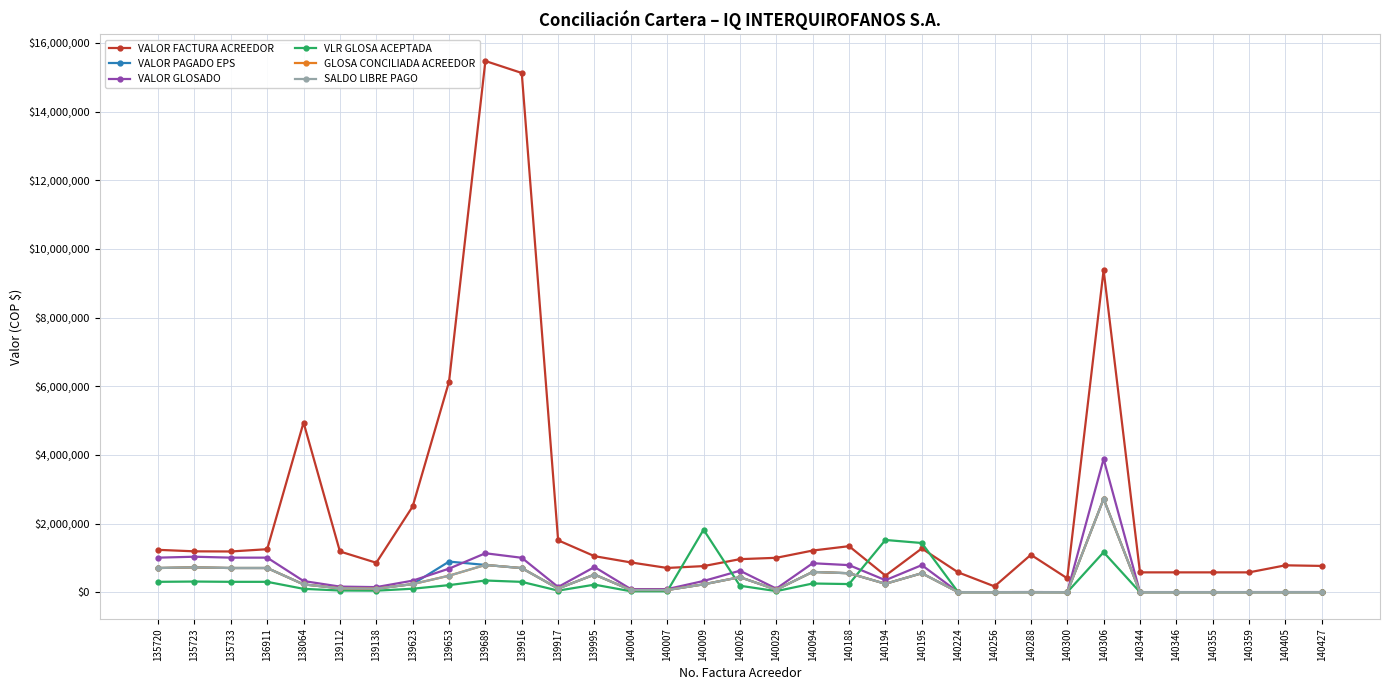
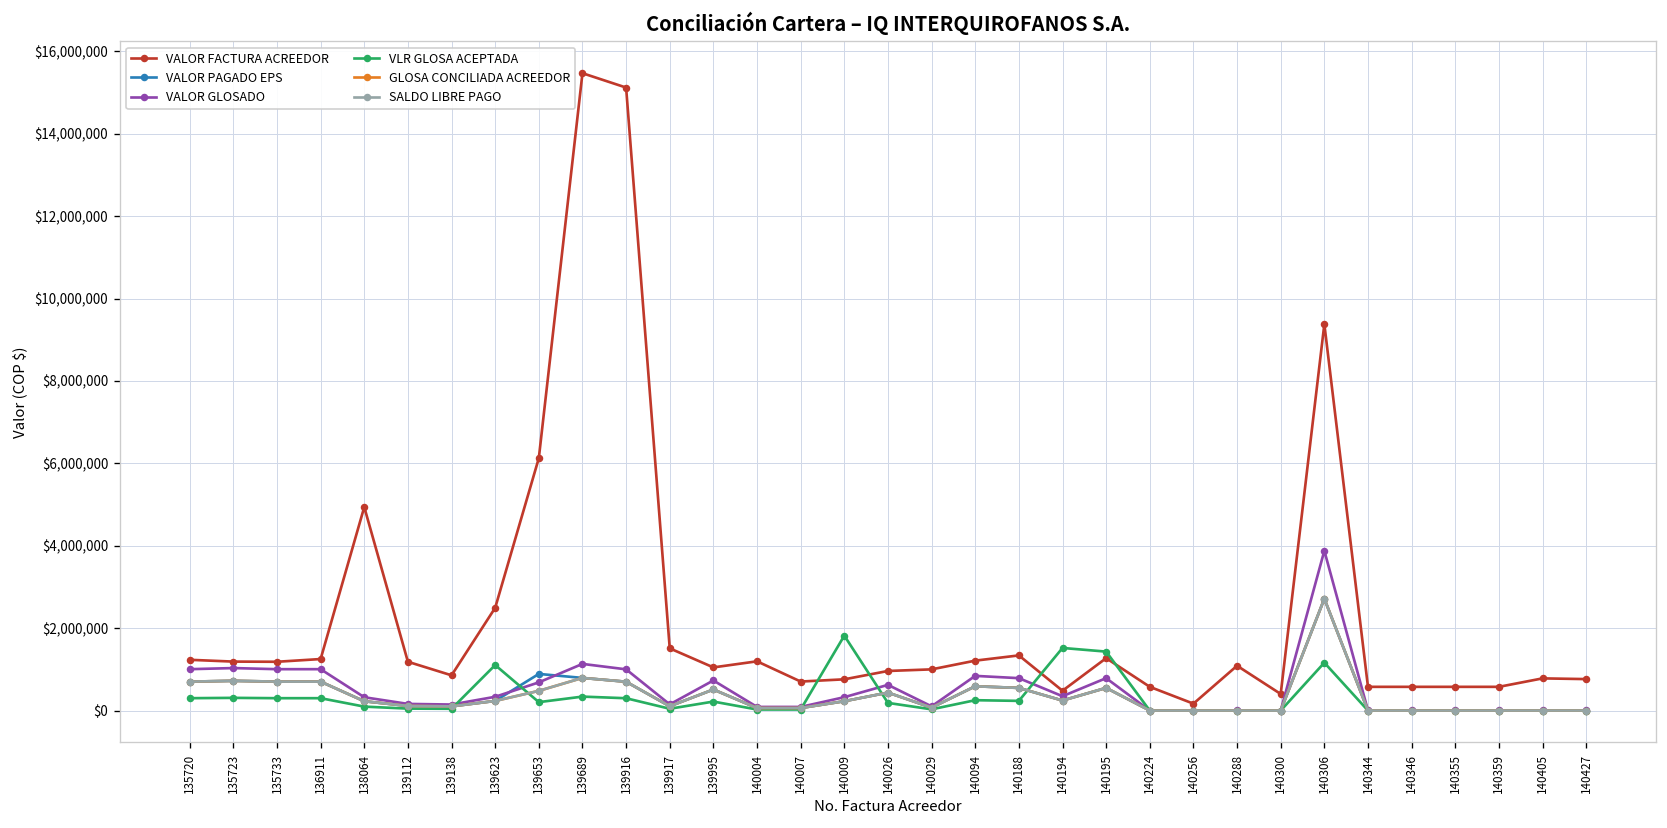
VLR GLOSA ACEPTADA, 139623: $100,000 -> $1,100,000
VALOR FACTURA ACREEDOR, 140004: $900,000 -> $1,200,000
